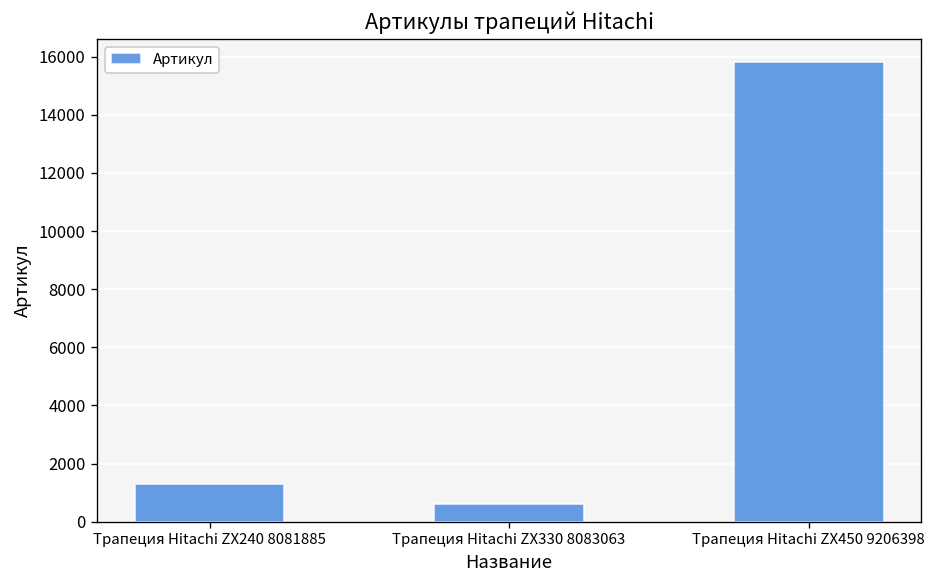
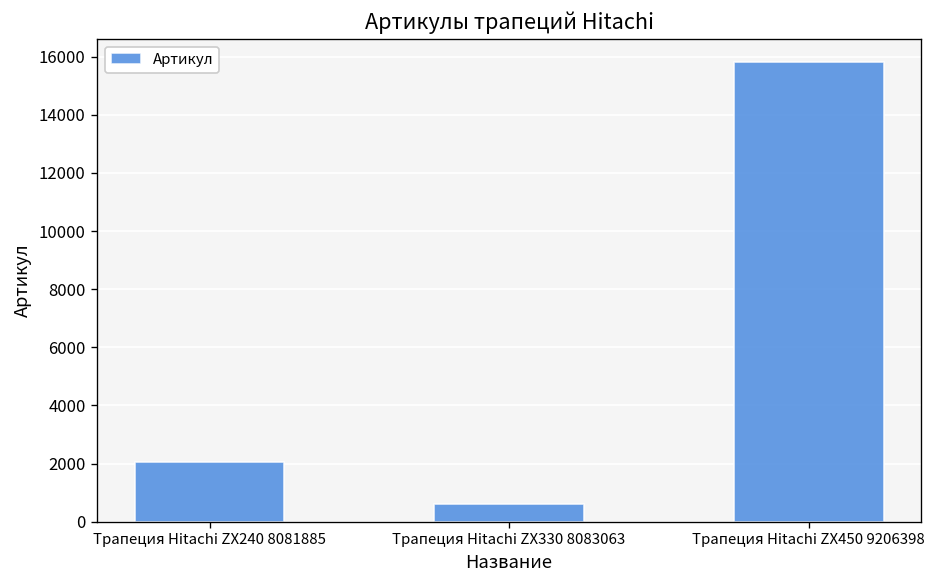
Трапеция Hitachi ZX240 8081885: 1300 -> 2100
